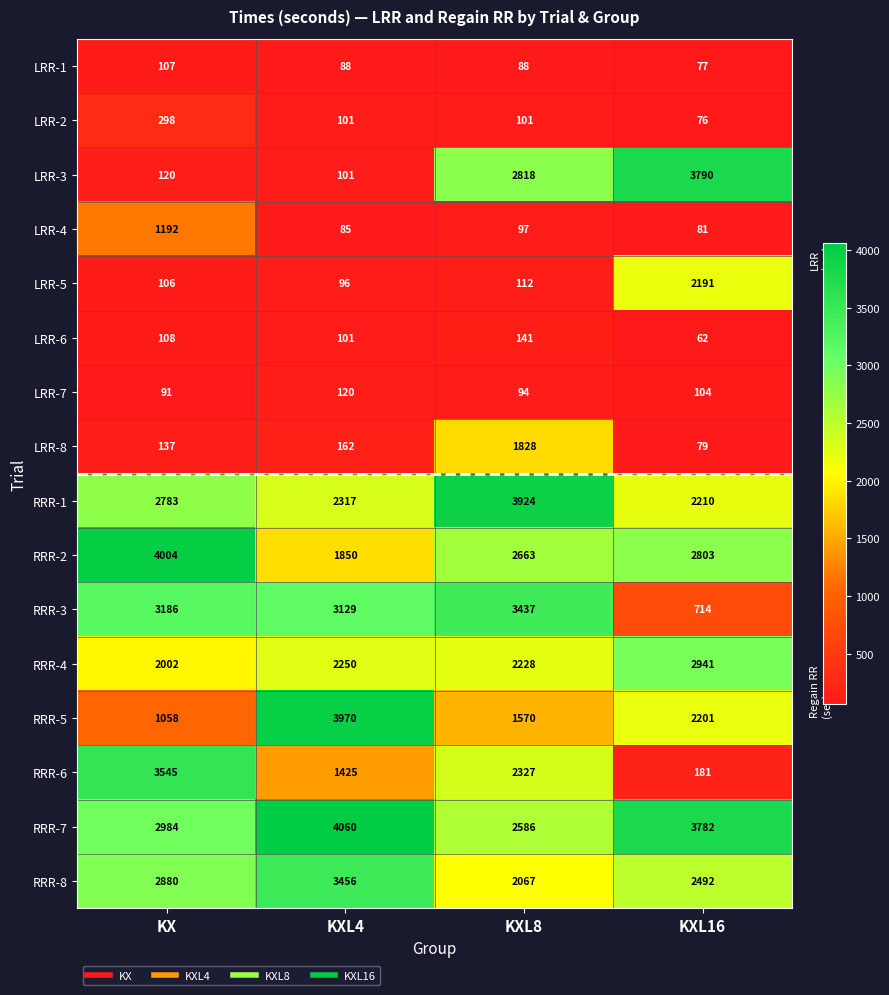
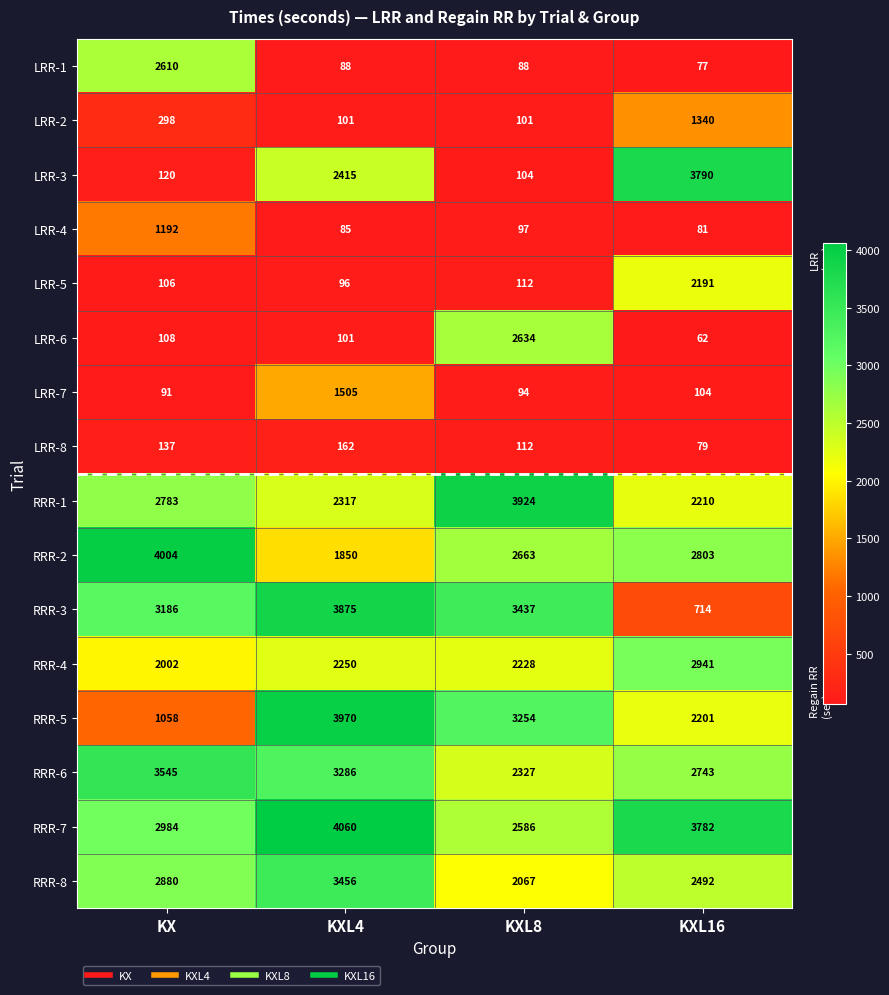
LRR-1, KX: 107 -> 2610
LRR-2, KXL16: 76 -> 1340
LRR-3, KXL4: 101 -> 2415
LRR-3, KXL8: 2818 -> 104
LRR-6, KXL8: 141 -> 2634
LRR-7, KXL4: 120 -> 1505
LRR-8, KXL8: 1828 -> 112
RRR-3, KXL4: 3129 -> 3875
RRR-5, KXL8: 1570 -> 3254
RRR-6, KXL4: 1425 -> 3286
RRR-6, KXL16: 181 -> 2743
